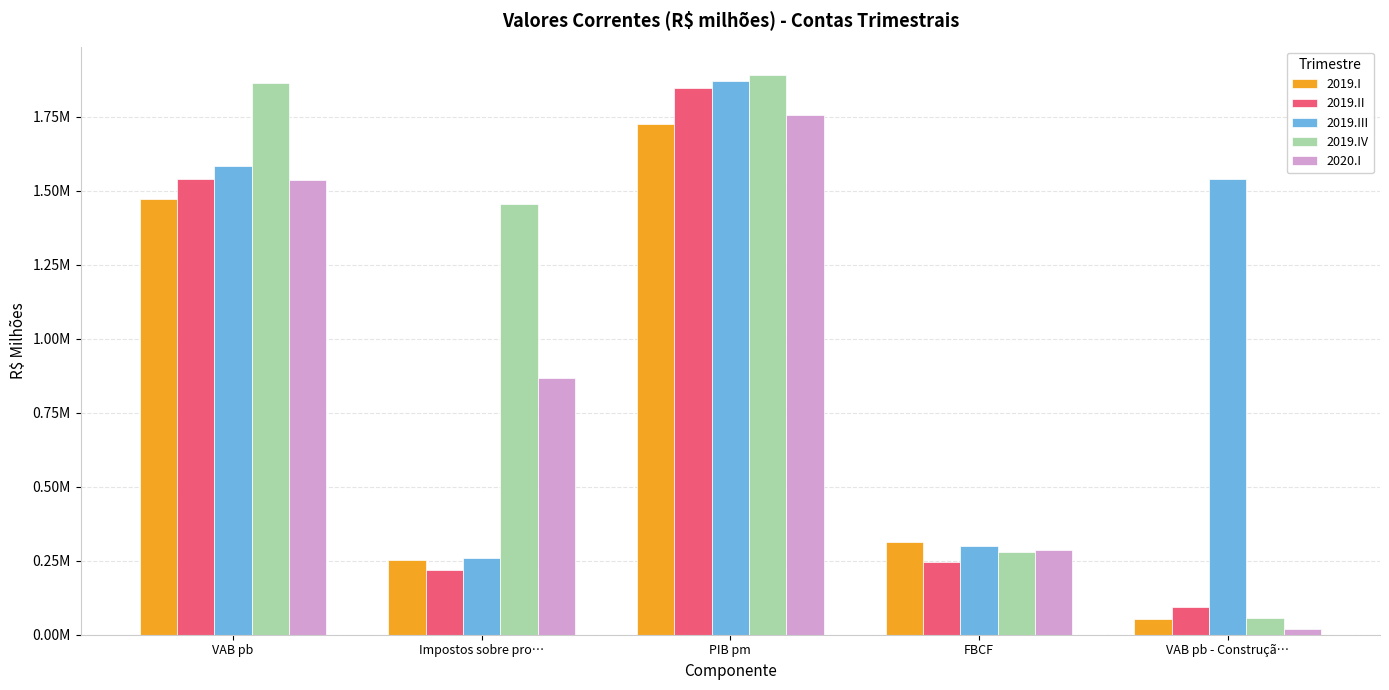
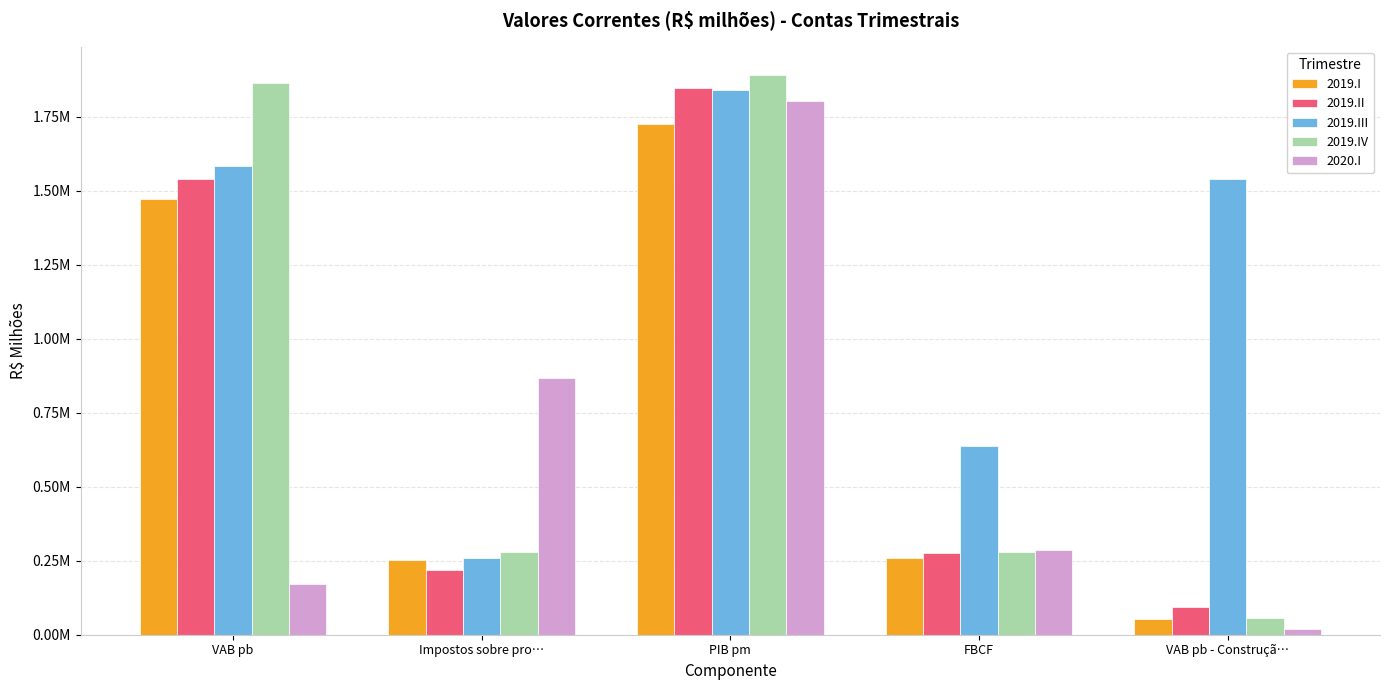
2020.I, VAB pb: 1540000 -> 170000
2019.IV, Impostos sobre pro…: 1460000 -> 280000
2019.III, PIB pm: 1870000 -> 1840000
2020.I, PIB pm: 1760000 -> 1800000
2019.I, FBCF: 310000 -> 260000
2019.II, FBCF: 250000 -> 280000
2019.III, FBCF: 300000 -> 640000
